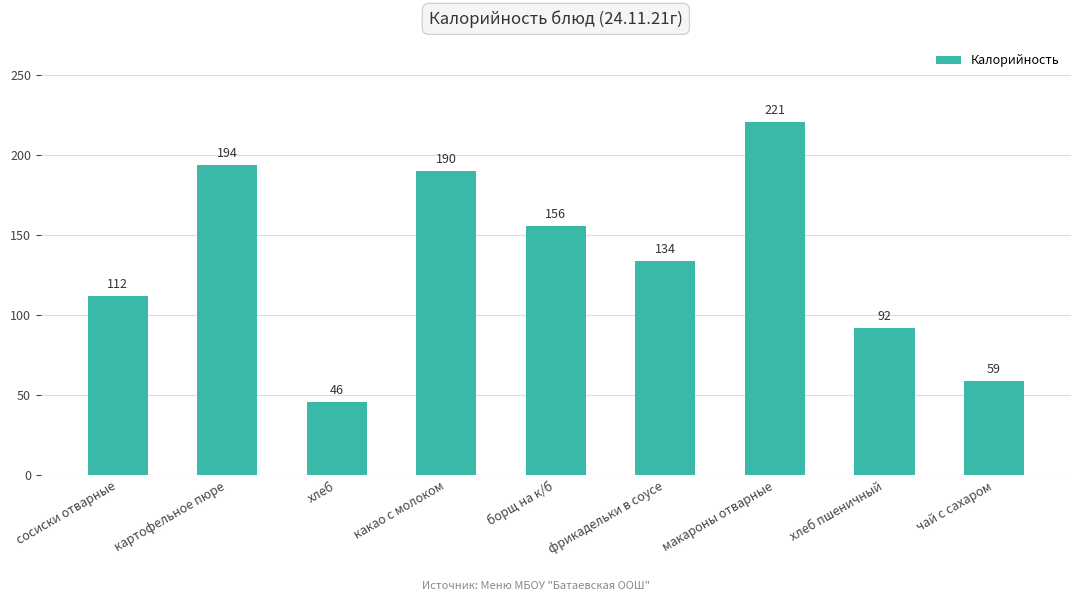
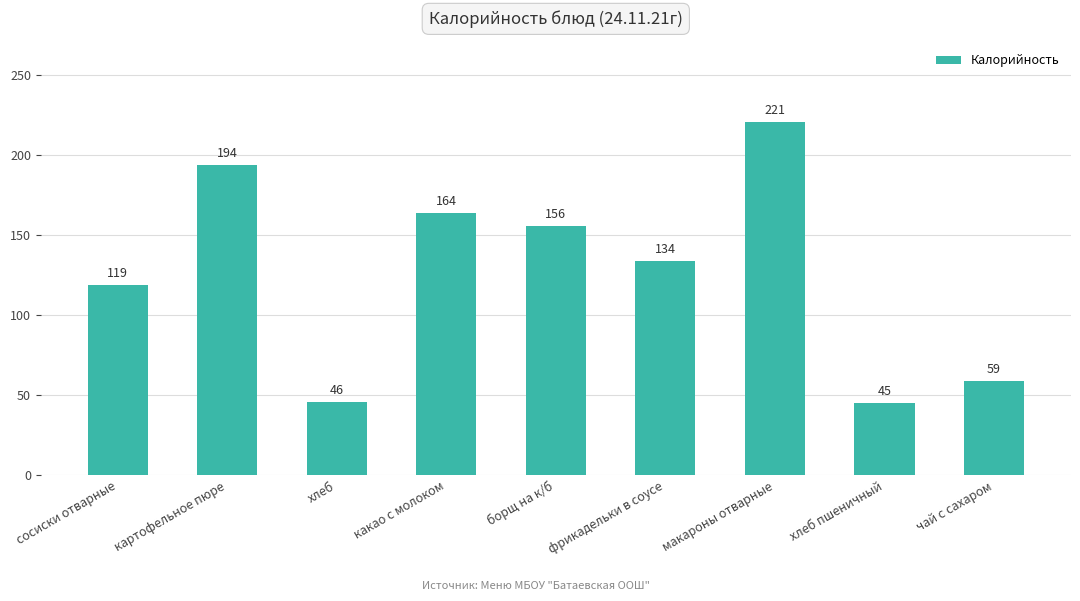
сосиски отварные: 112 -> 119
какао с молоком: 190 -> 164
хлеб пшеничный: 92 -> 45
